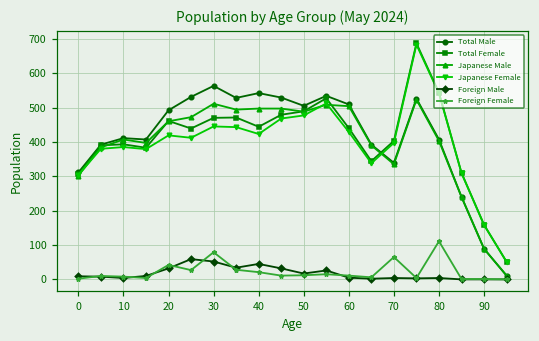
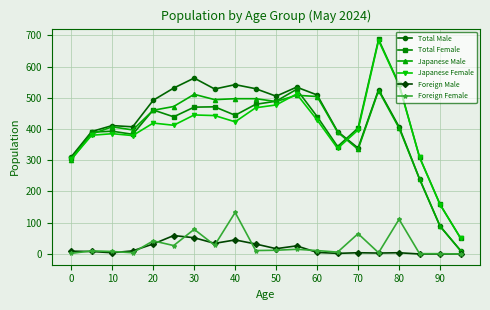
Foreign Female, 40: 20 -> 130
